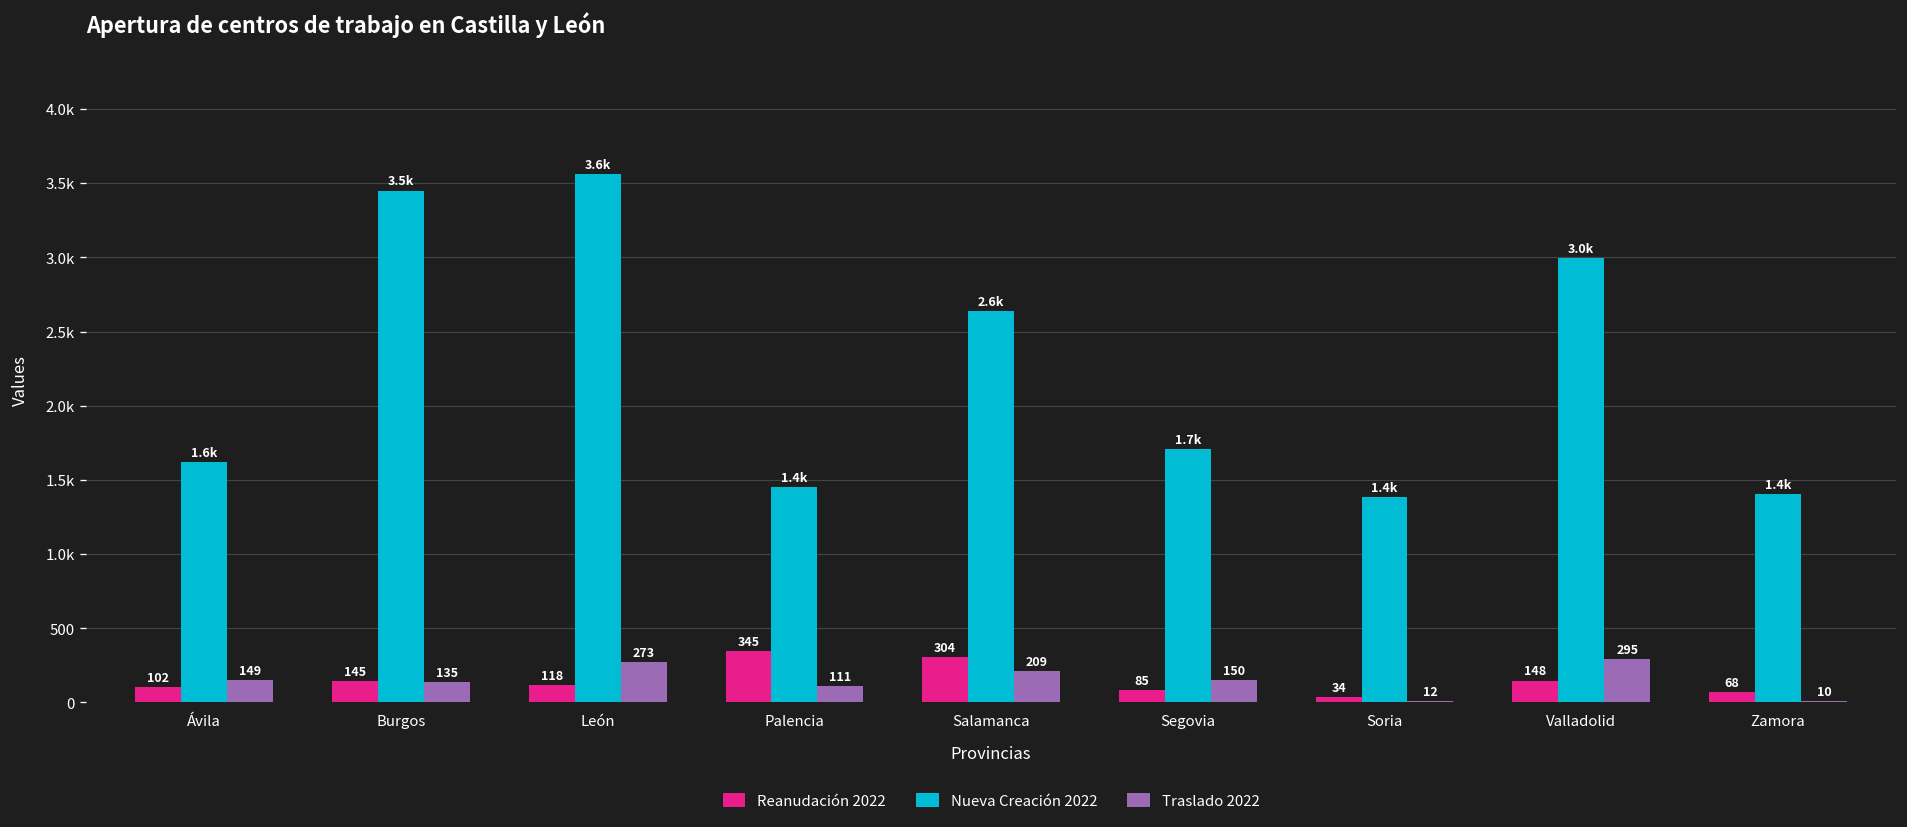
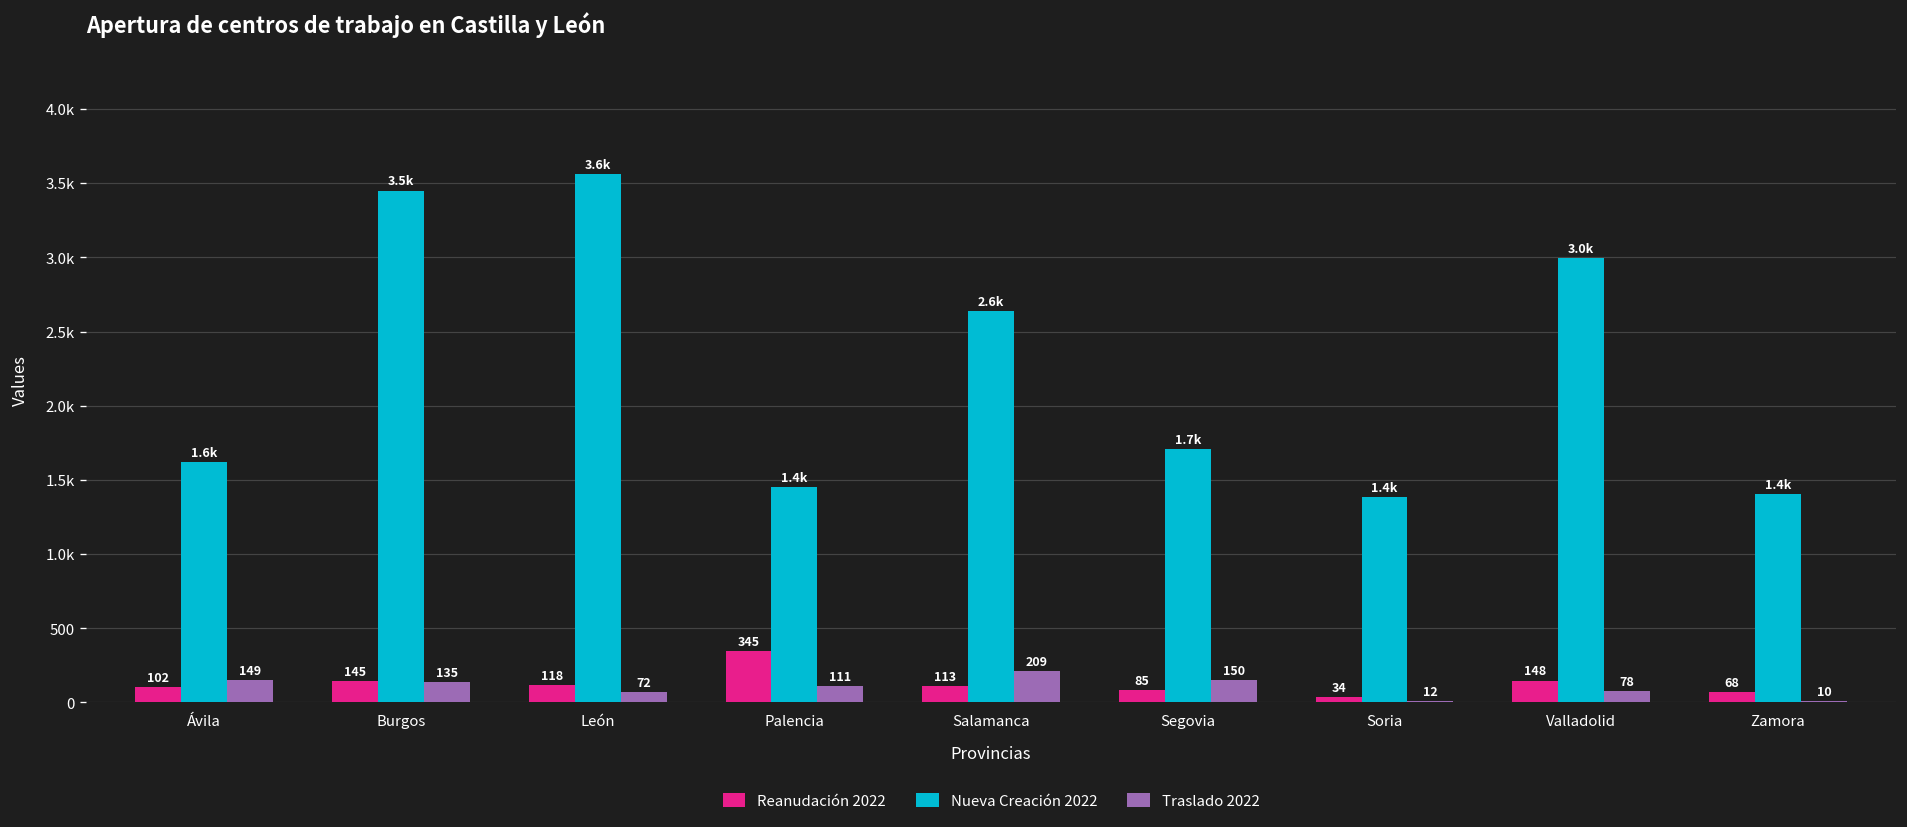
Traslado 2022, León: 273 -> 72
Reanudación 2022, Salamanca: 304 -> 113
Traslado 2022, Valladolid: 295 -> 78
